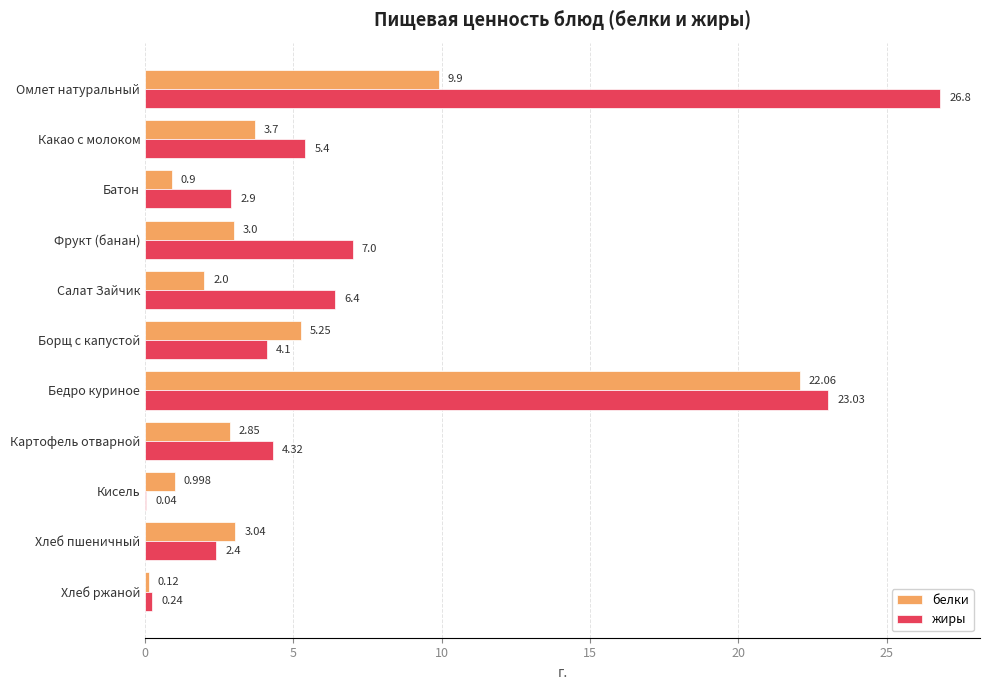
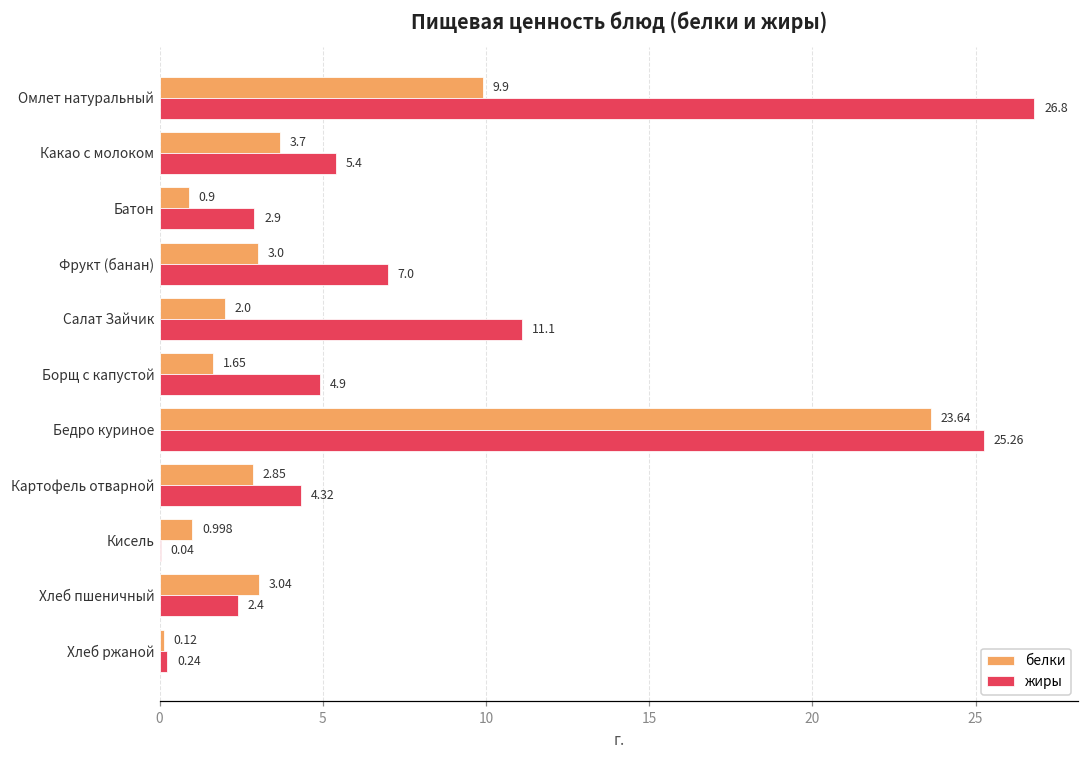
жиры, Салат Зайчик: 6.4 -> 11.1
белки, Борщ с капустой: 5.25 -> 1.65
жиры, Борщ с капустой: 4.1 -> 4.9
белки, Бедро куриное: 22.06 -> 23.64
жиры, Бедро куриное: 23.03 -> 25.26
